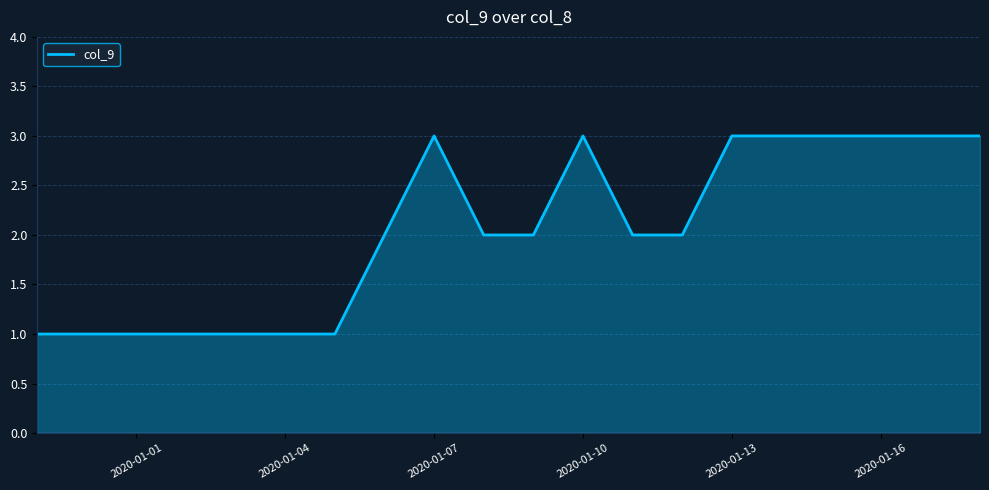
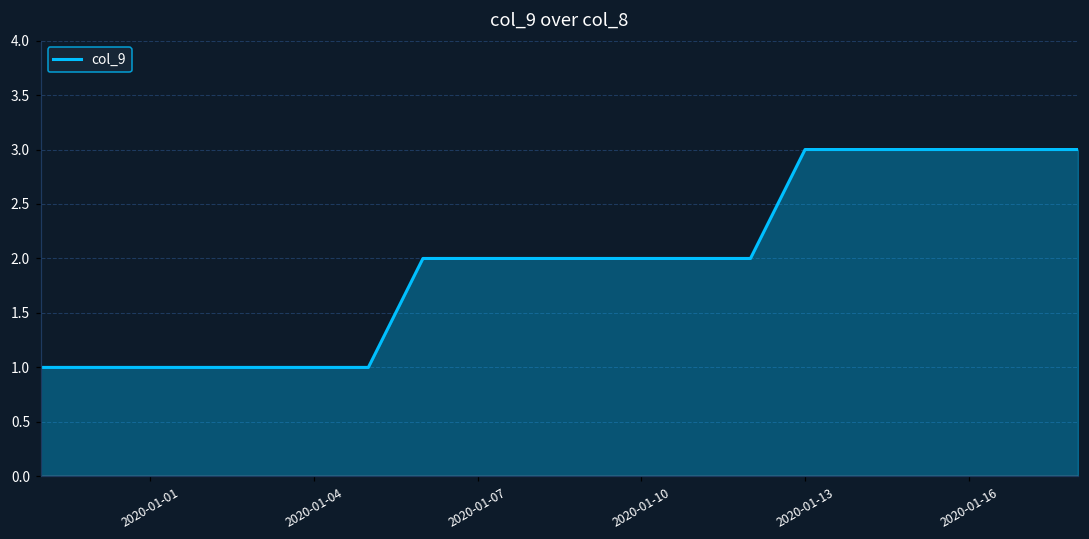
2020-01-07: 3 -> 2
2020-01-10: 3 -> 2
